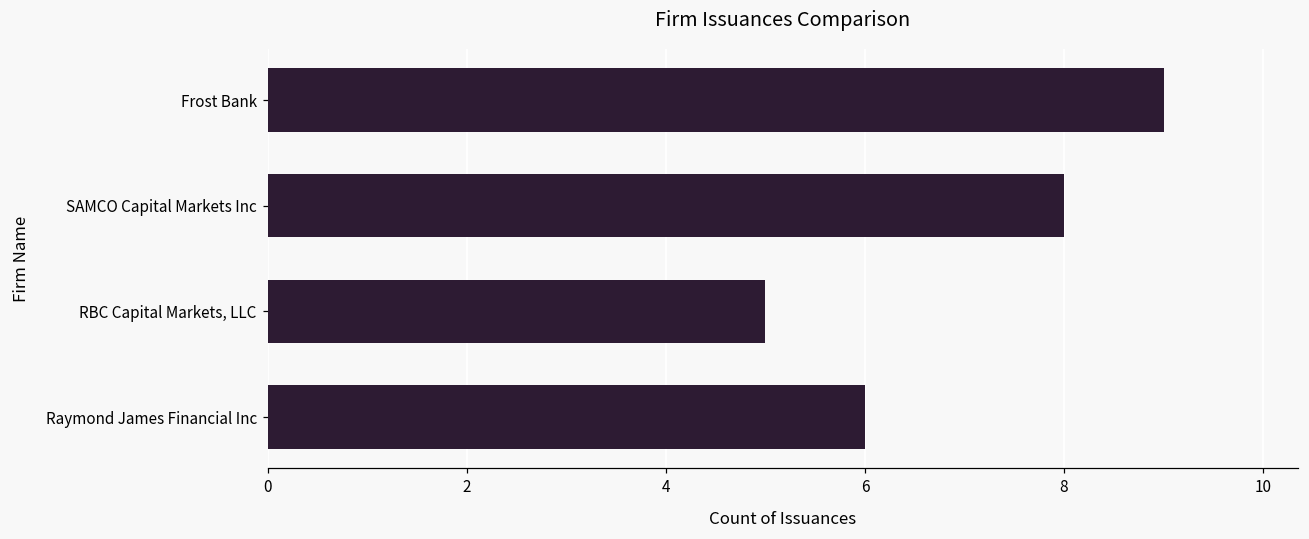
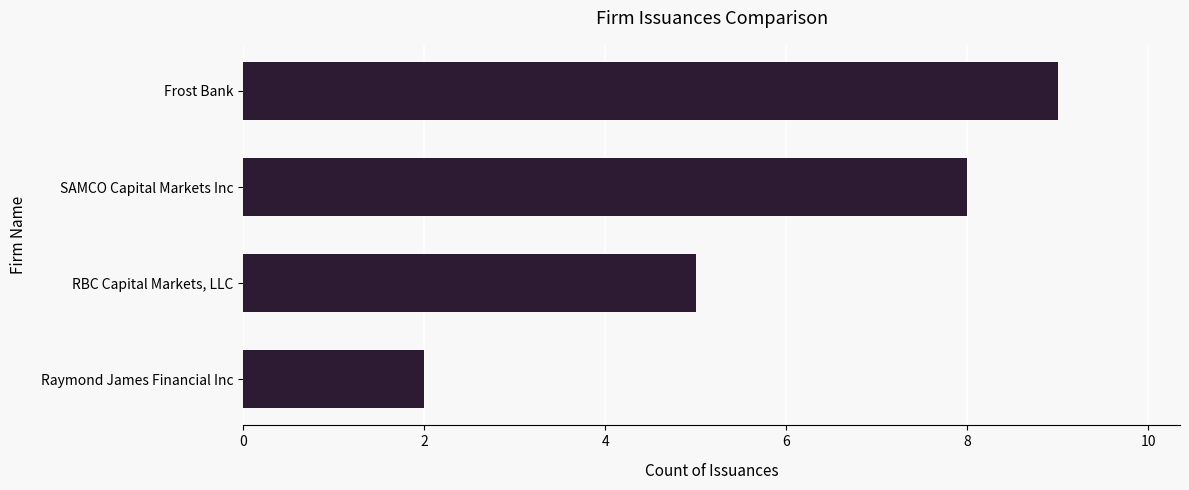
Raymond James Financial Inc: 6 -> 2
